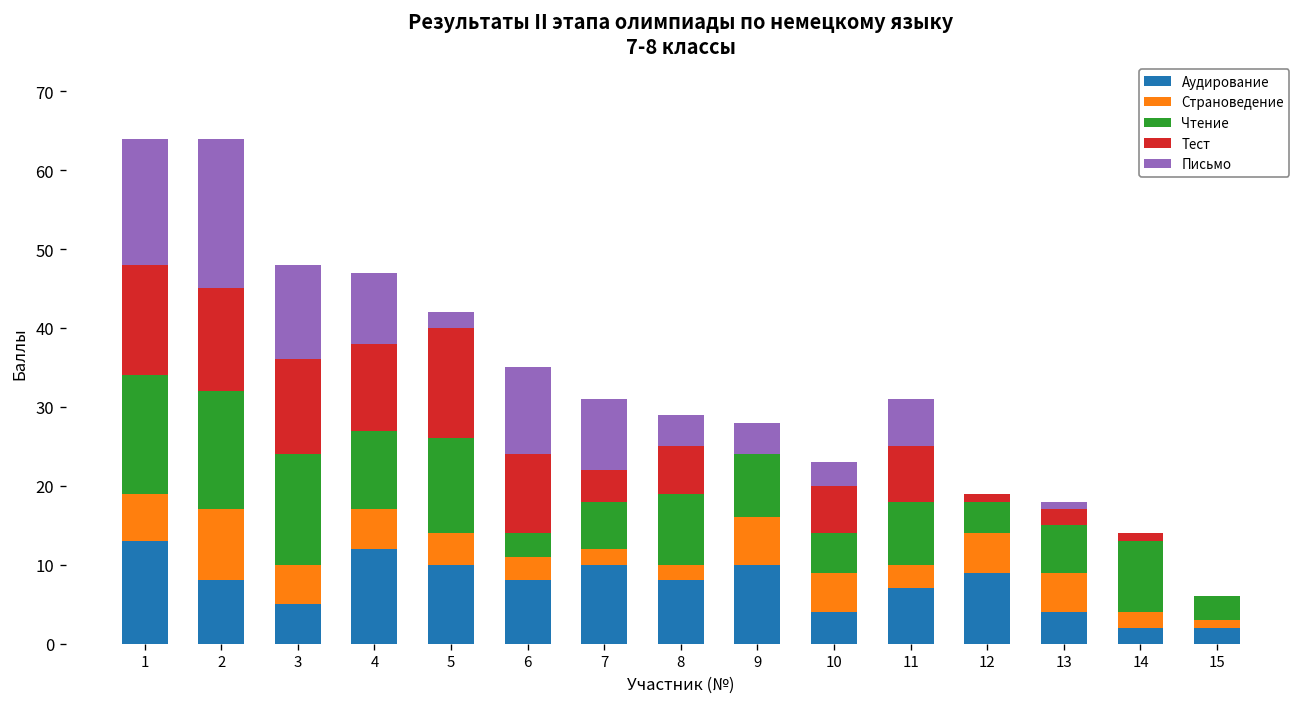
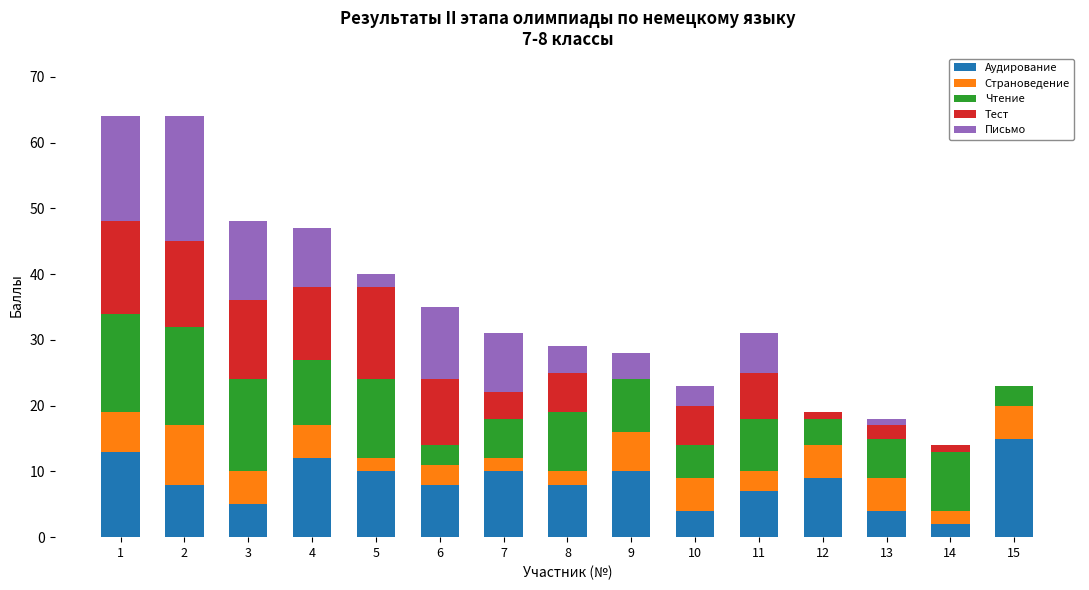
Страноведение, 5: 4 -> 2
Аудирование, 15: 2 -> 15
Страноведение, 15: 1 -> 5
